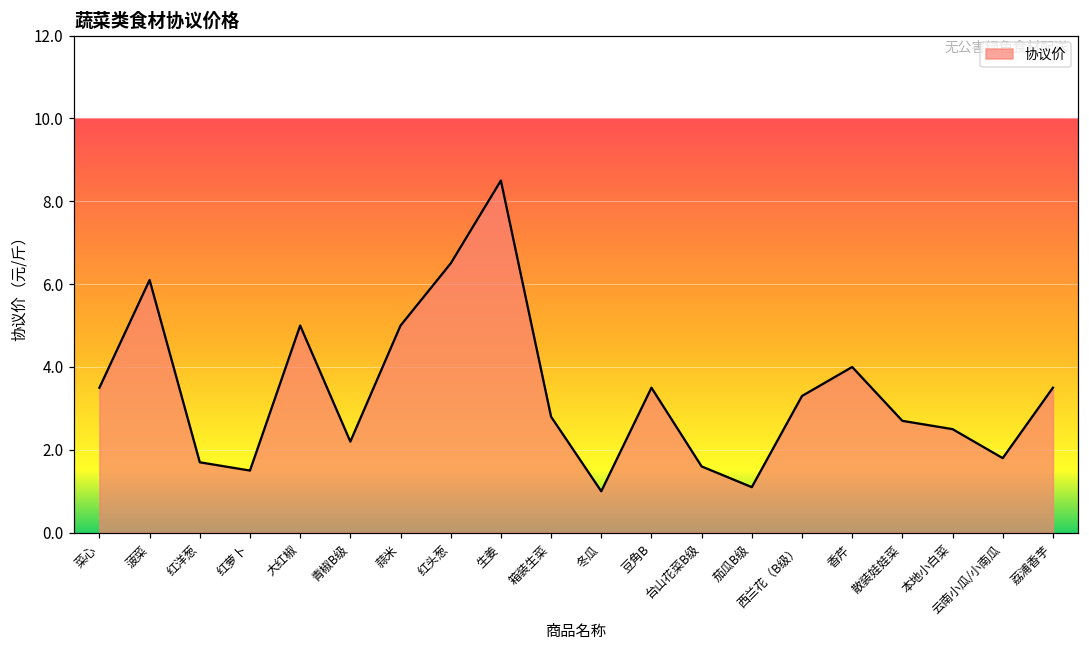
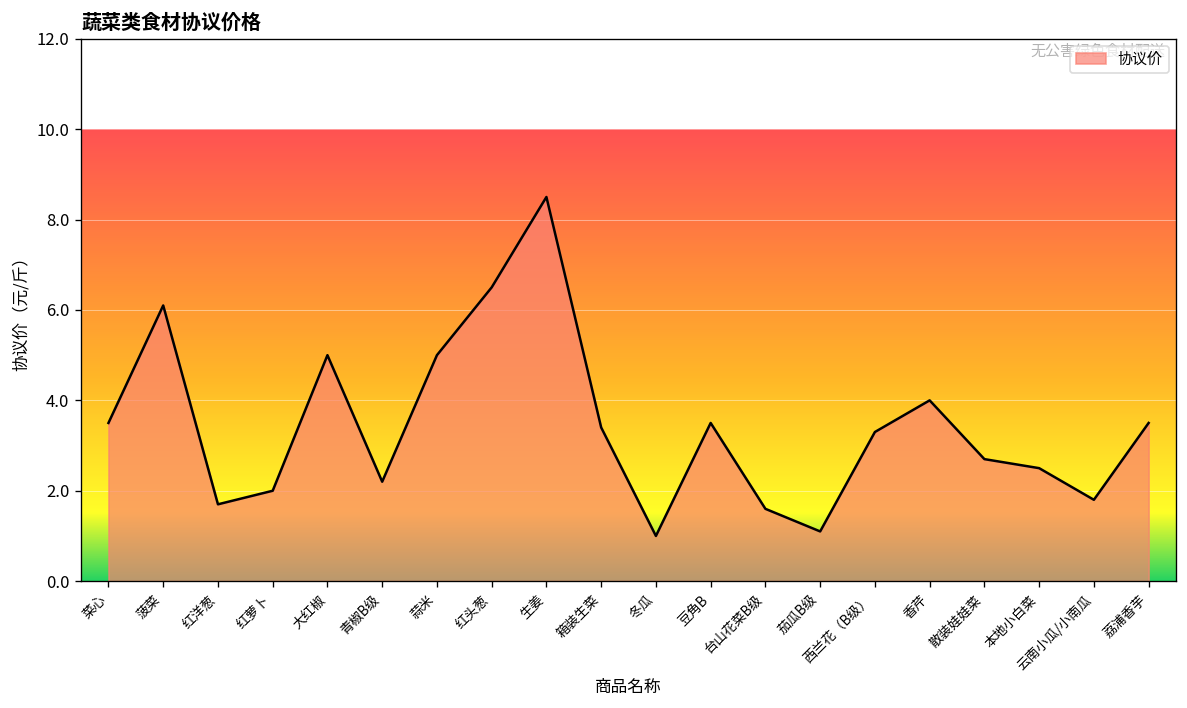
红萝卜: 1.5 -> 2.0
箱装生菜: 2.8 -> 3.4
